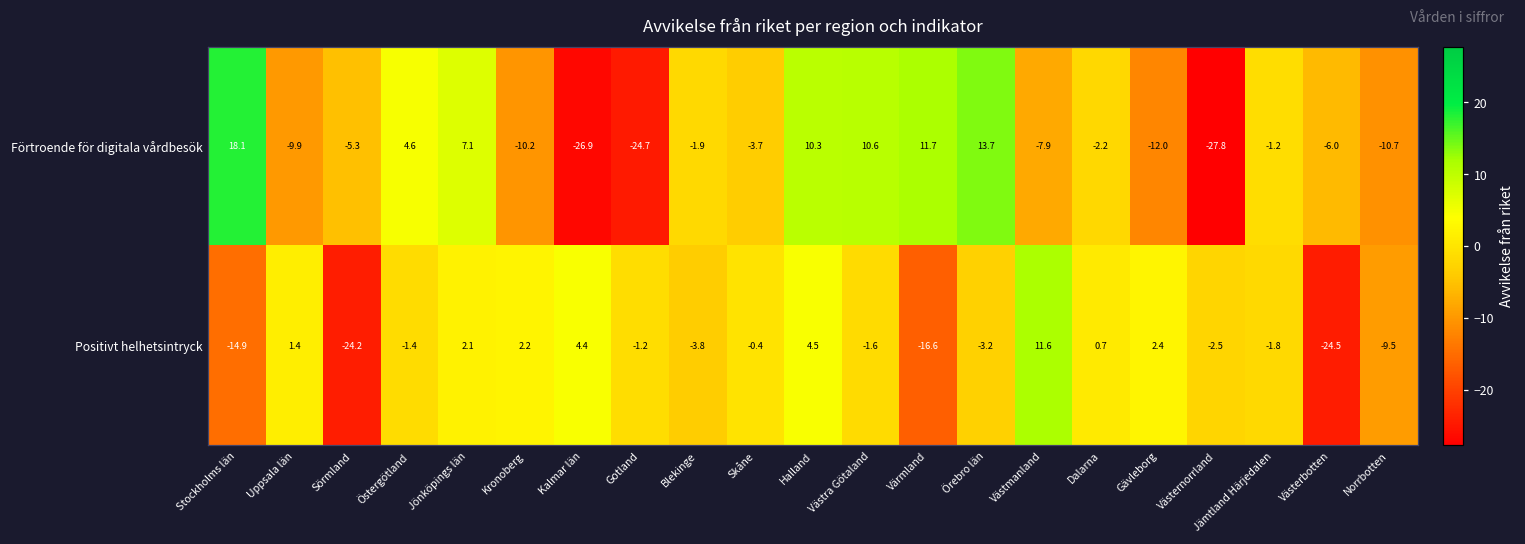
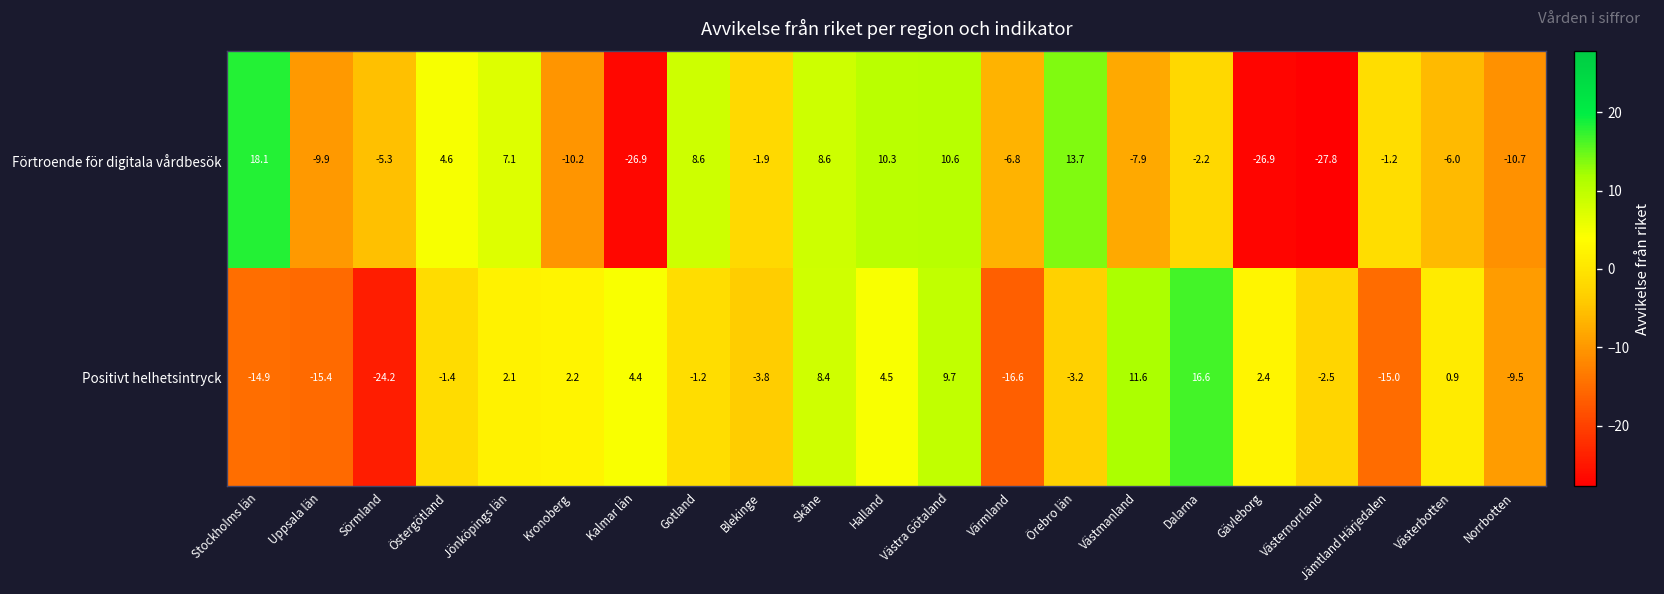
Förtroende för digitala vårdbesök, Gotland: -24.7 -> 8.6
Förtroende för digitala vårdbesök, Skåne: -3.7 -> 8.6
Förtroende för digitala vårdbesök, Värmland: 11.7 -> -6.8
Förtroende för digitala vårdbesök, Gävleborg: -12.0 -> -26.9
Positivt helhetsintryck, Uppsala län: 1.4 -> -15.4
Positivt helhetsintryck, Skåne: -0.4 -> 8.4
Positivt helhetsintryck, Västra Götaland: -1.6 -> 9.7
Positivt helhetsintryck, Dalarna: 0.7 -> 16.6
Positivt helhetsintryck, Jämtland Härjedalen: -1.8 -> -15.0
Positivt helhetsintryck, Västerbotten: -24.5 -> 0.9
